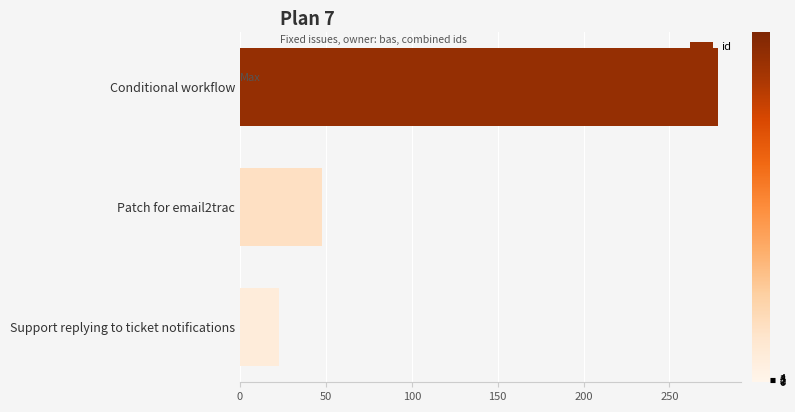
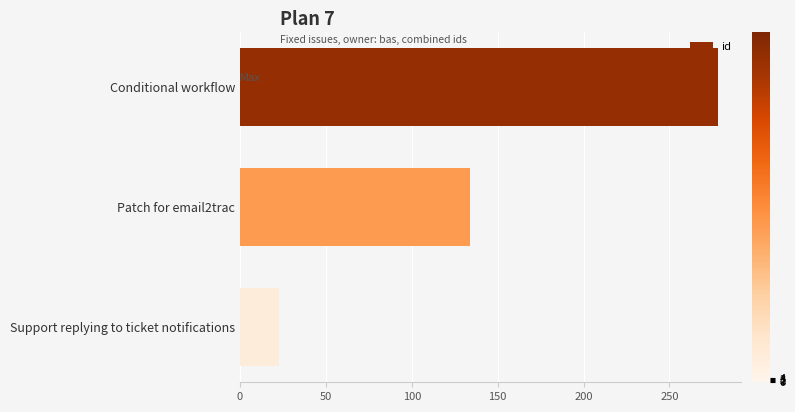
Patch for email2trac: 48 -> 134
